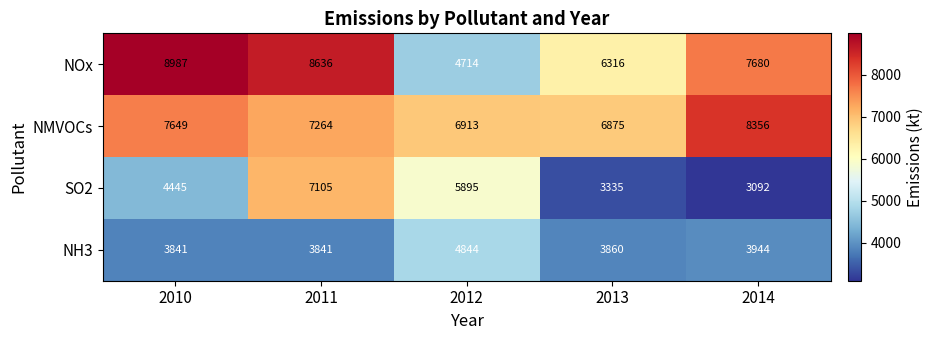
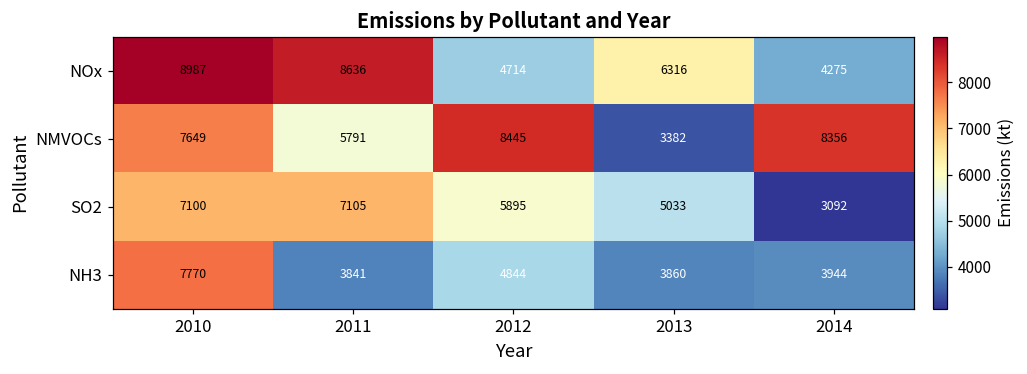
NOx, 2014: 7680 -> 4275
NMVOCs, 2011: 7264 -> 5791
NMVOCs, 2012: 6913 -> 8445
NMVOCs, 2013: 6875 -> 3382
SO2, 2010: 4445 -> 7100
SO2, 2013: 3335 -> 5033
NH3, 2010: 3841 -> 7770
